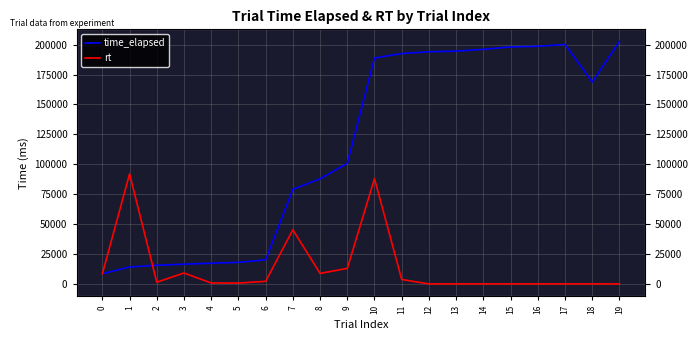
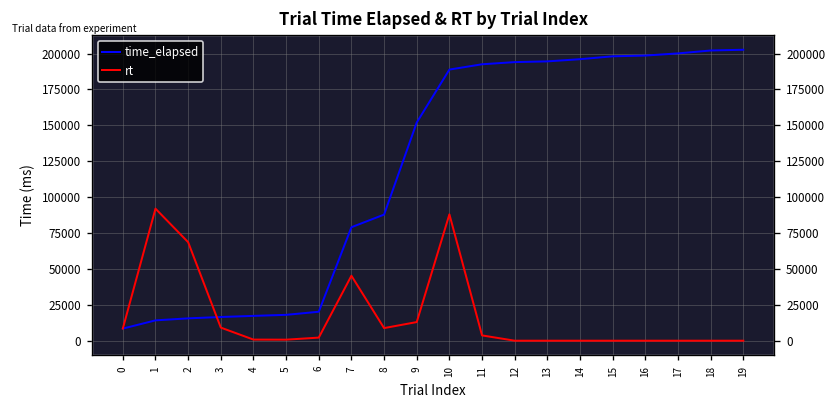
rt, 2: 1000 -> 69000
time_elapsed, 9: 101000 -> 152000
time_elapsed, 18: 169000 -> 202000
